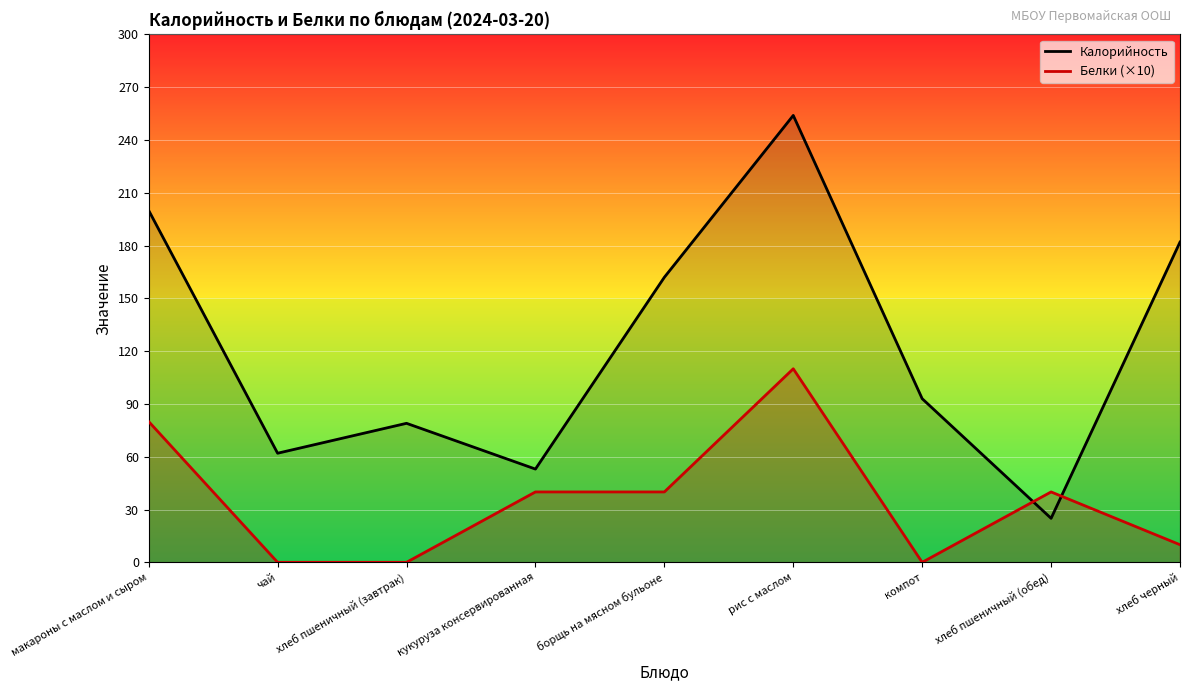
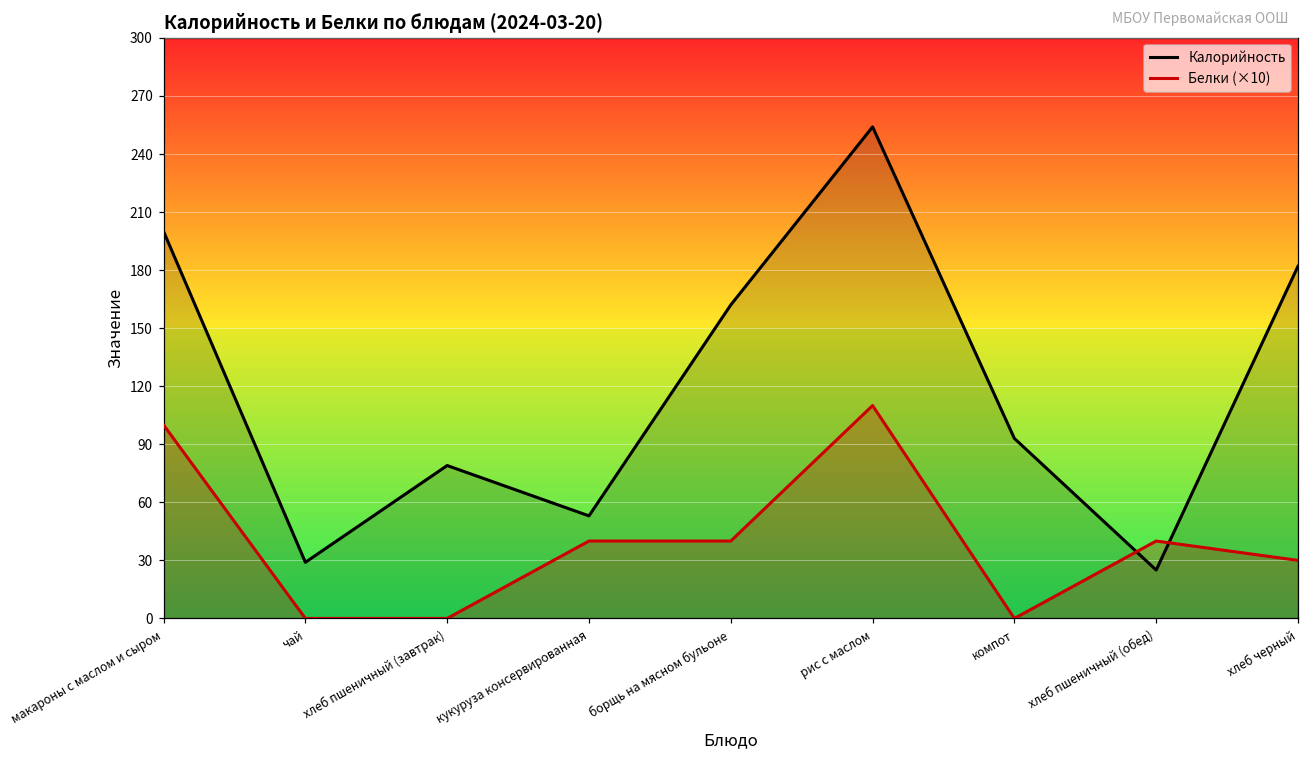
Белки (×10), макароны с маслом и сыром: 80 -> 100
Калорийность, чай: 62 -> 29
Белки (×10), хлеб черный: 10 -> 30
